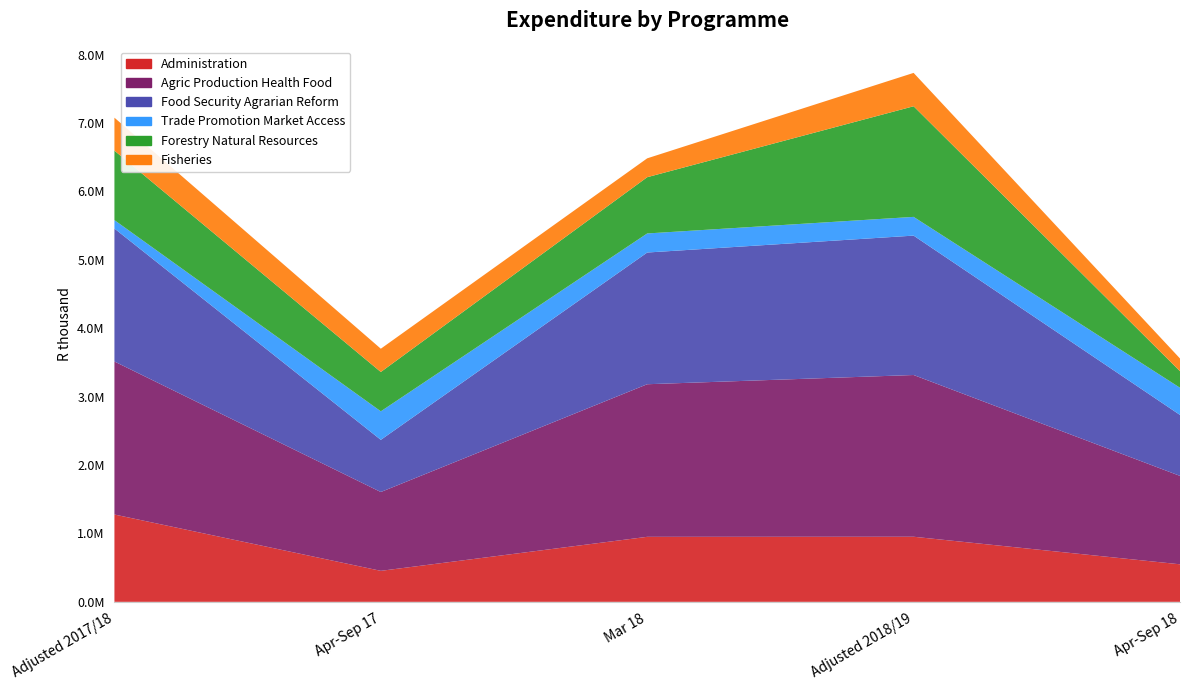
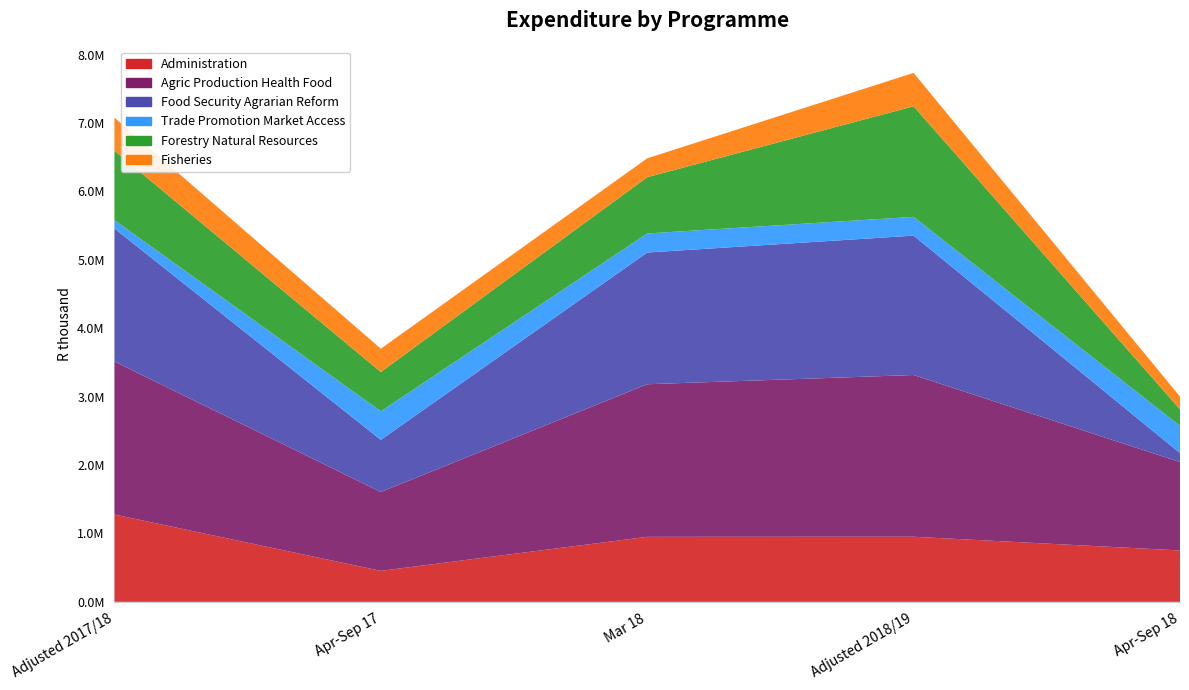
Administration, Apr-Sep 18: 500000 -> 800000
Food Security Agrarian Reform, Apr-Sep 18: 900000 -> 100000
